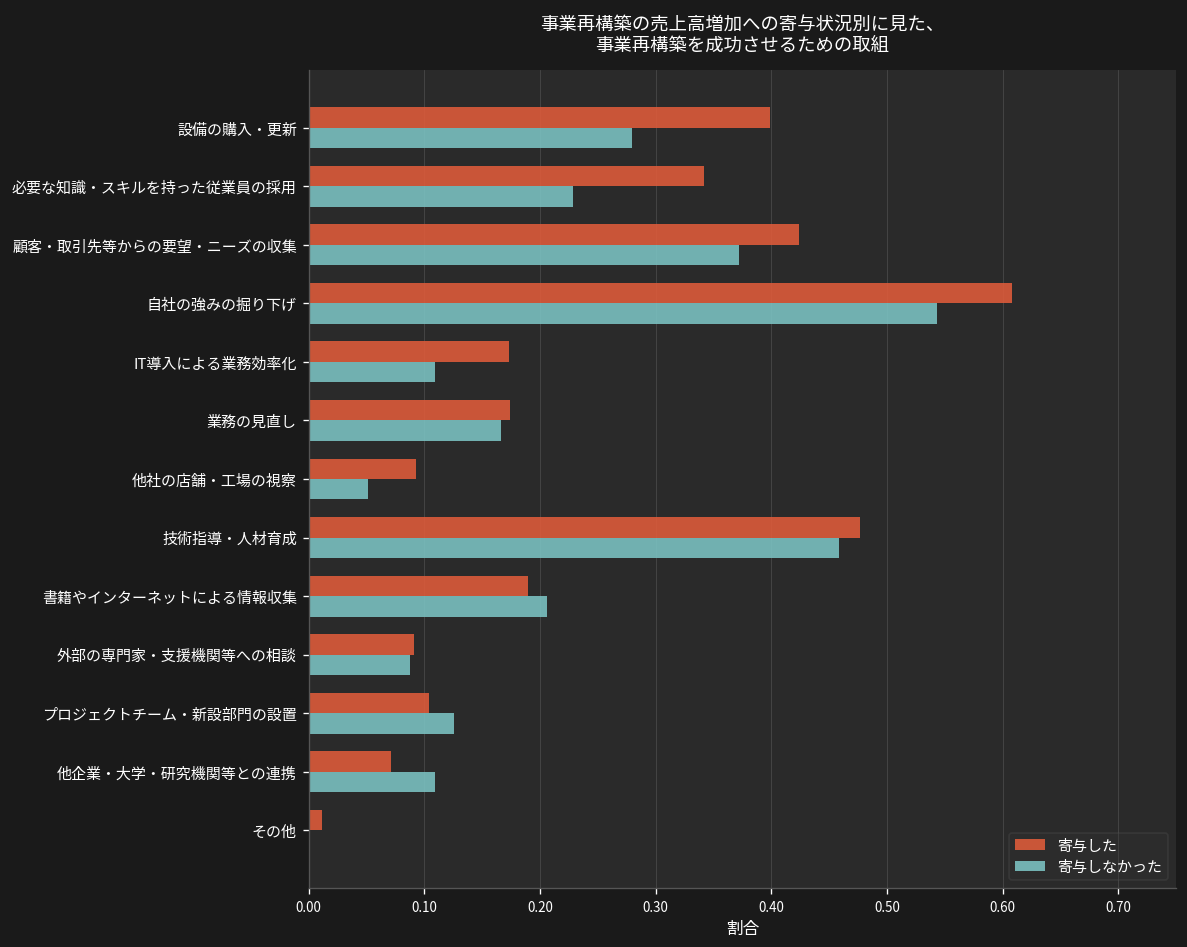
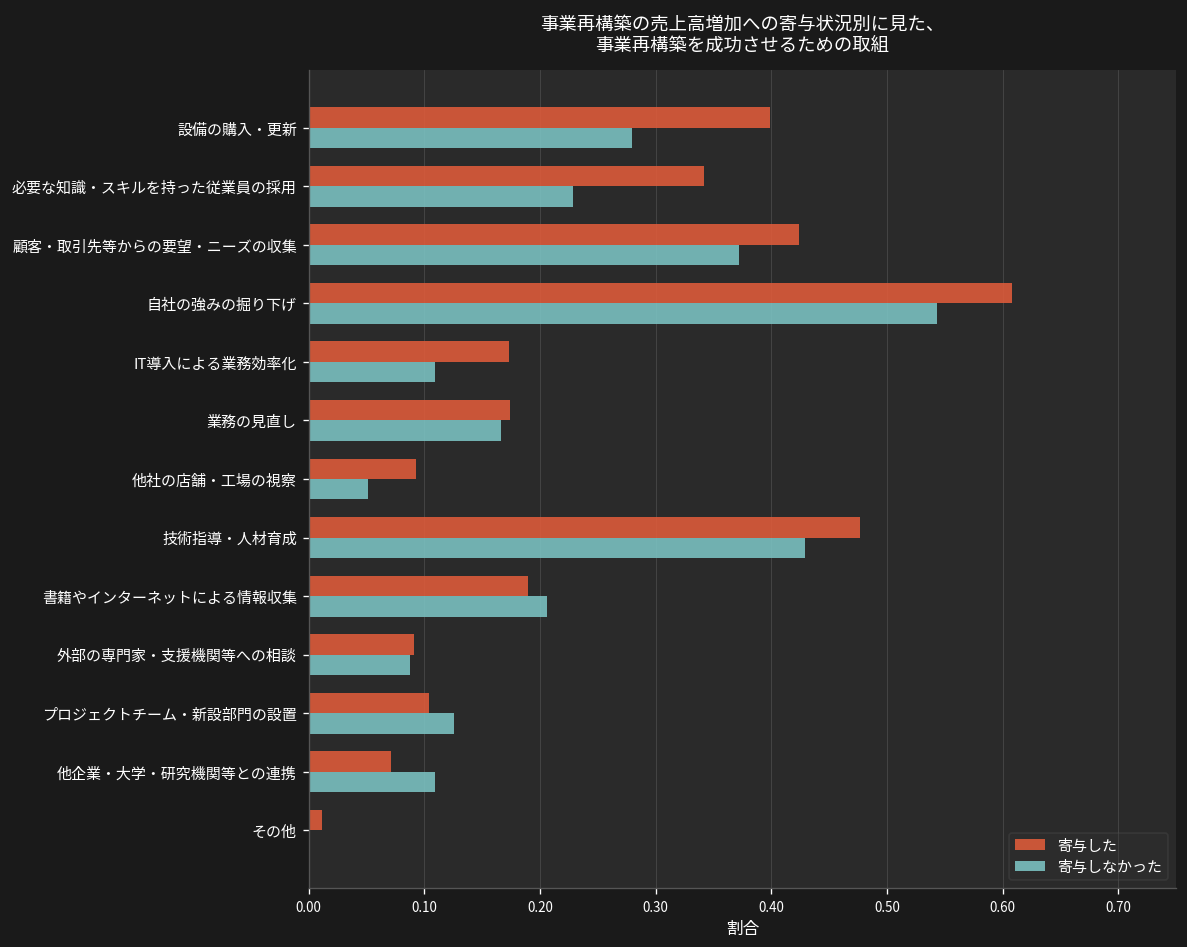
寄与しなかった, 技術指導・人材育成: 0.46 -> 0.43
